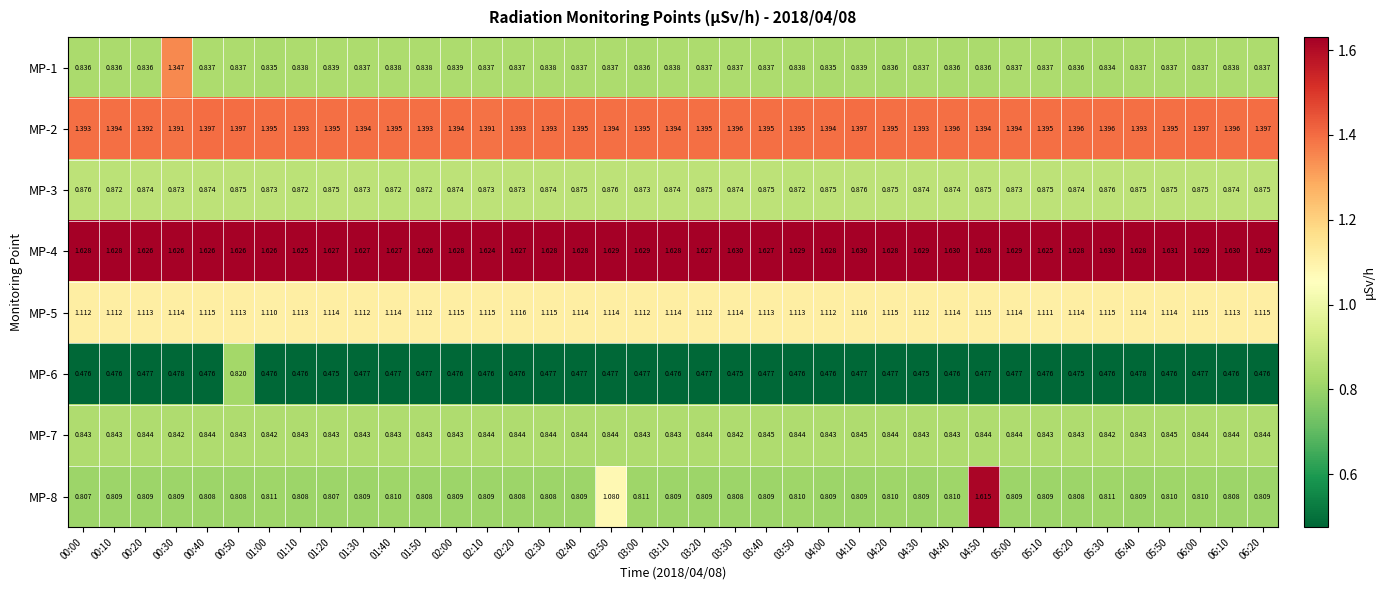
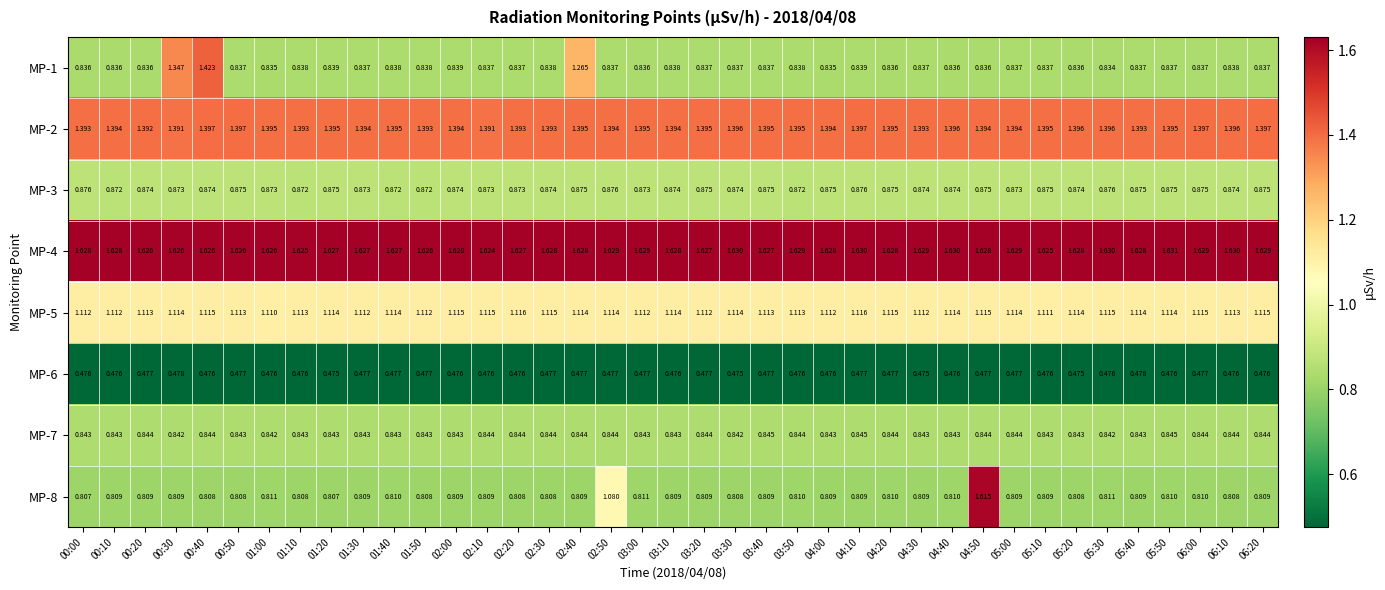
MP-1, 00:40: 0.837 -> 1.423
MP-1, 02:40: 0.837 -> 1.265
MP-6, 00:50: 0.820 -> 0.477
